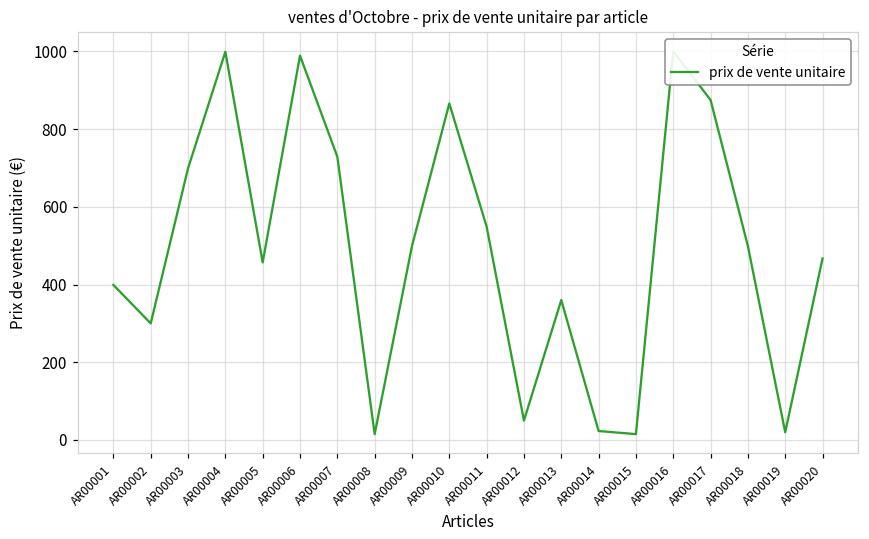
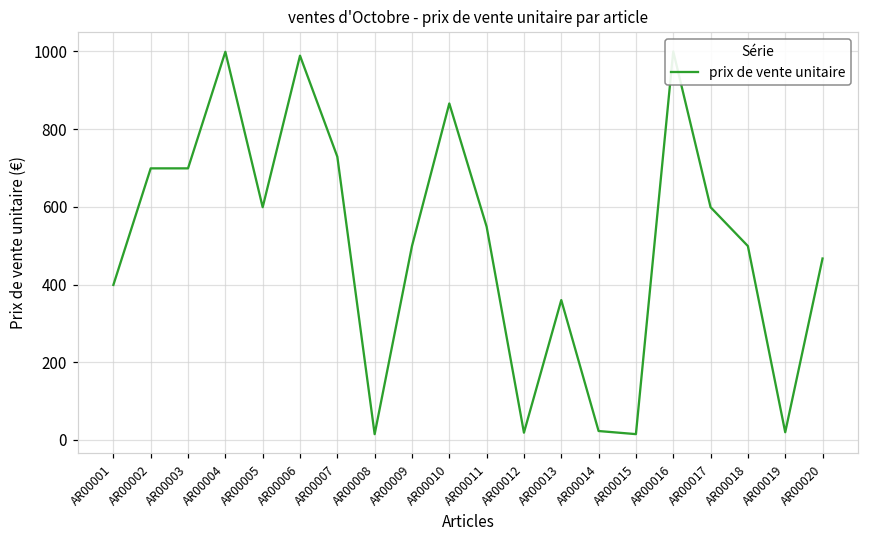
AR00002: 300 -> 700
AR00005: 460 -> 600
AR00012: 50 -> 20
AR00017: 880 -> 600
